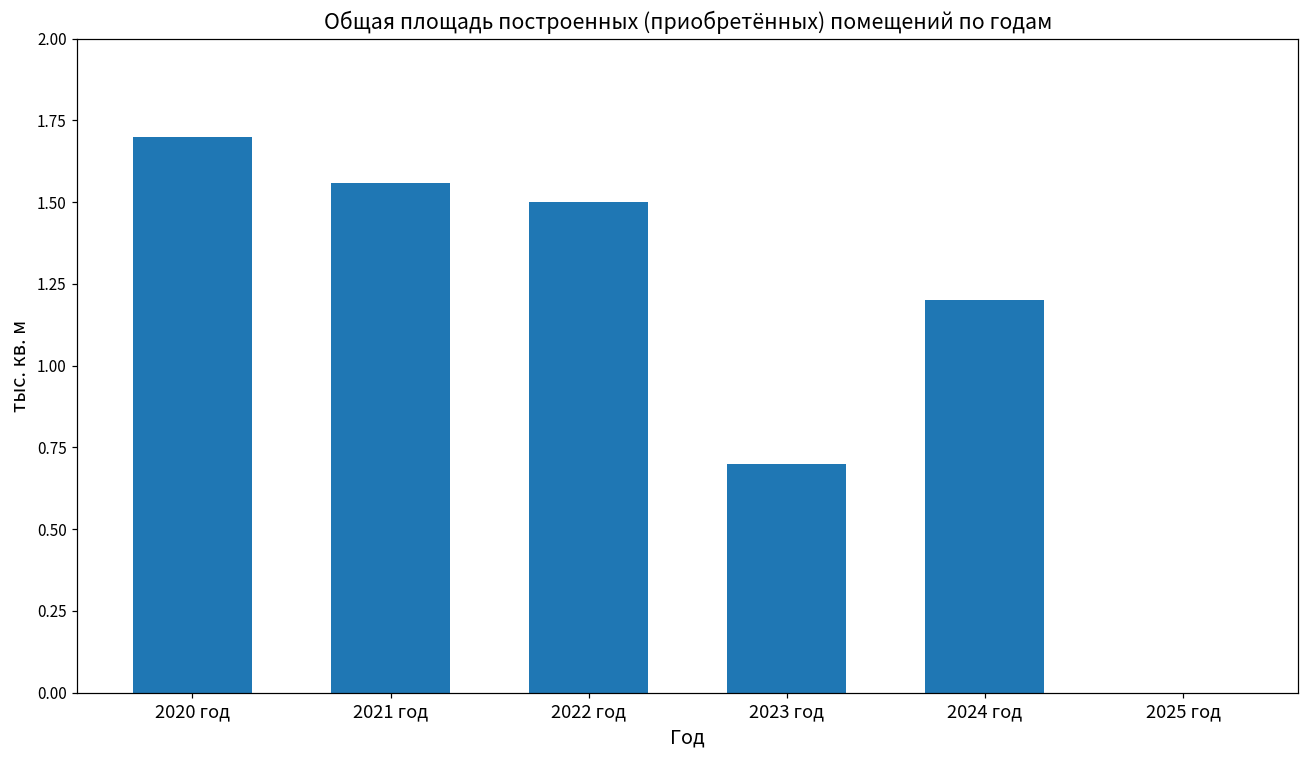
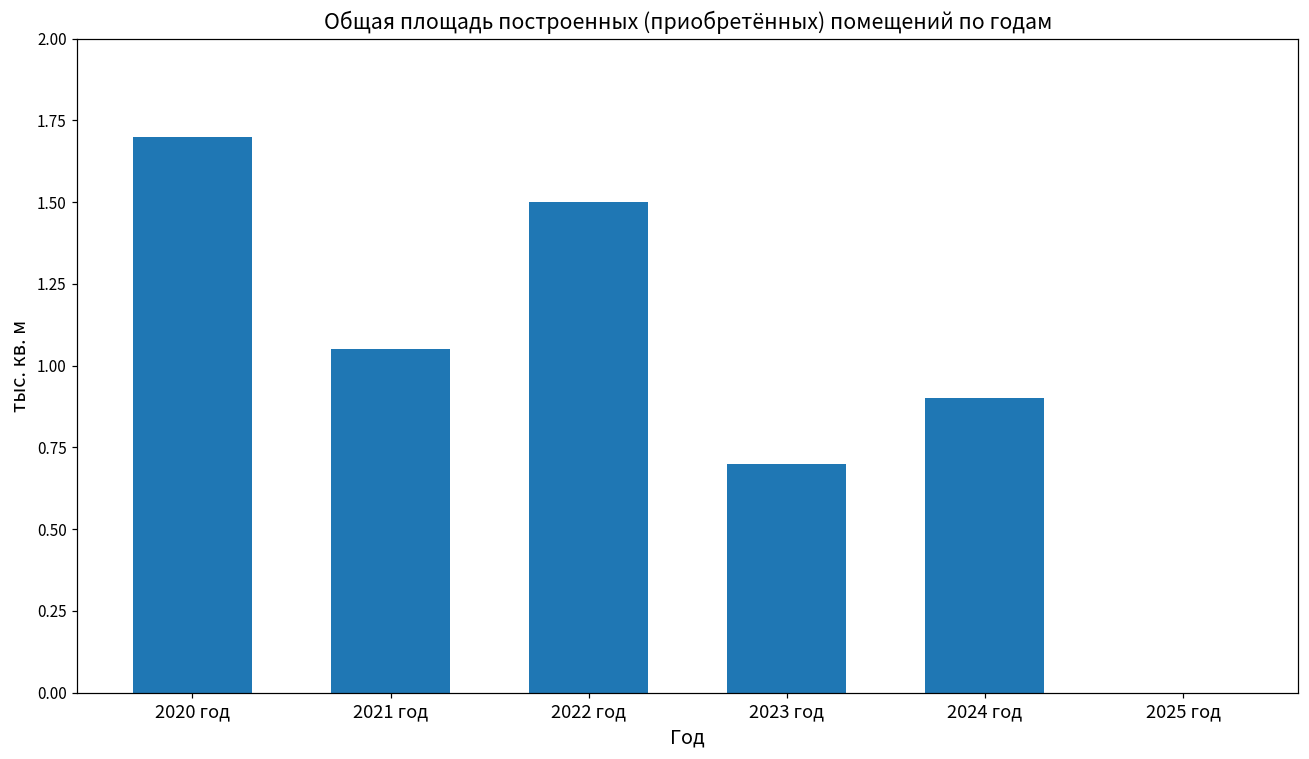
2021 год: 1.56 -> 1.05
2024 год: 1.2 -> 0.9
